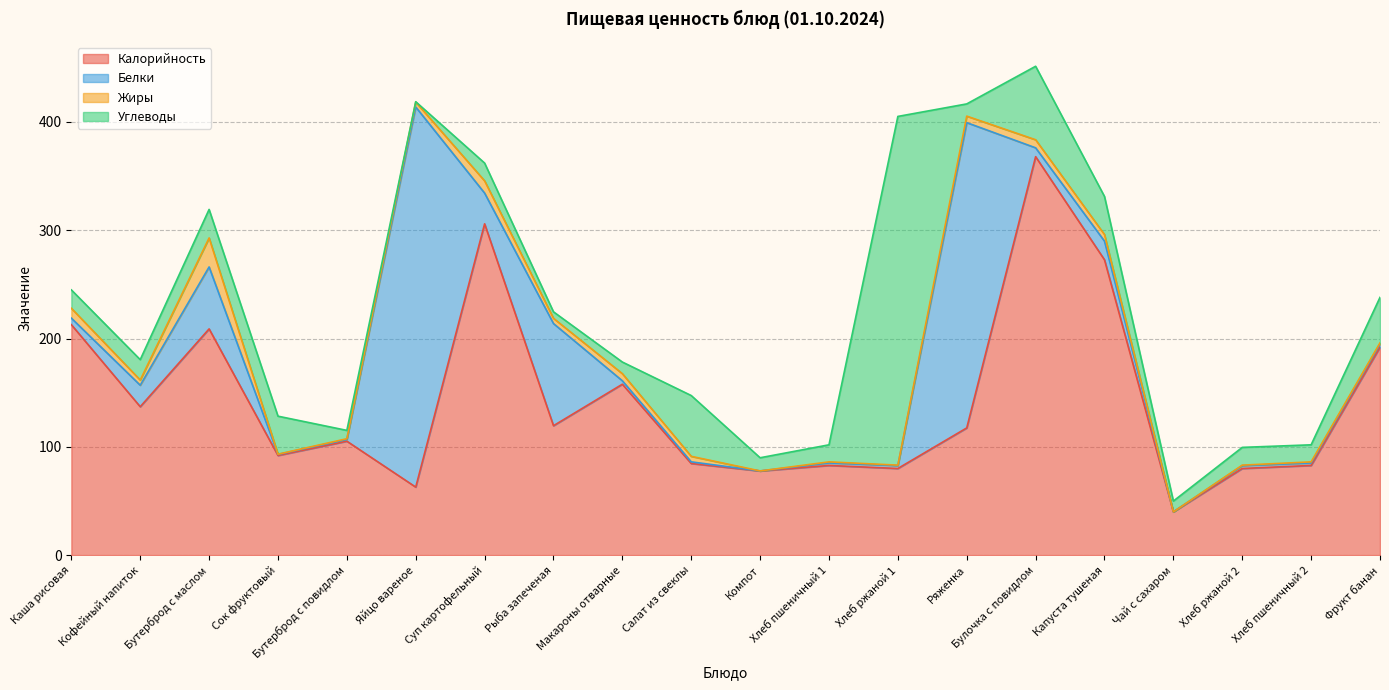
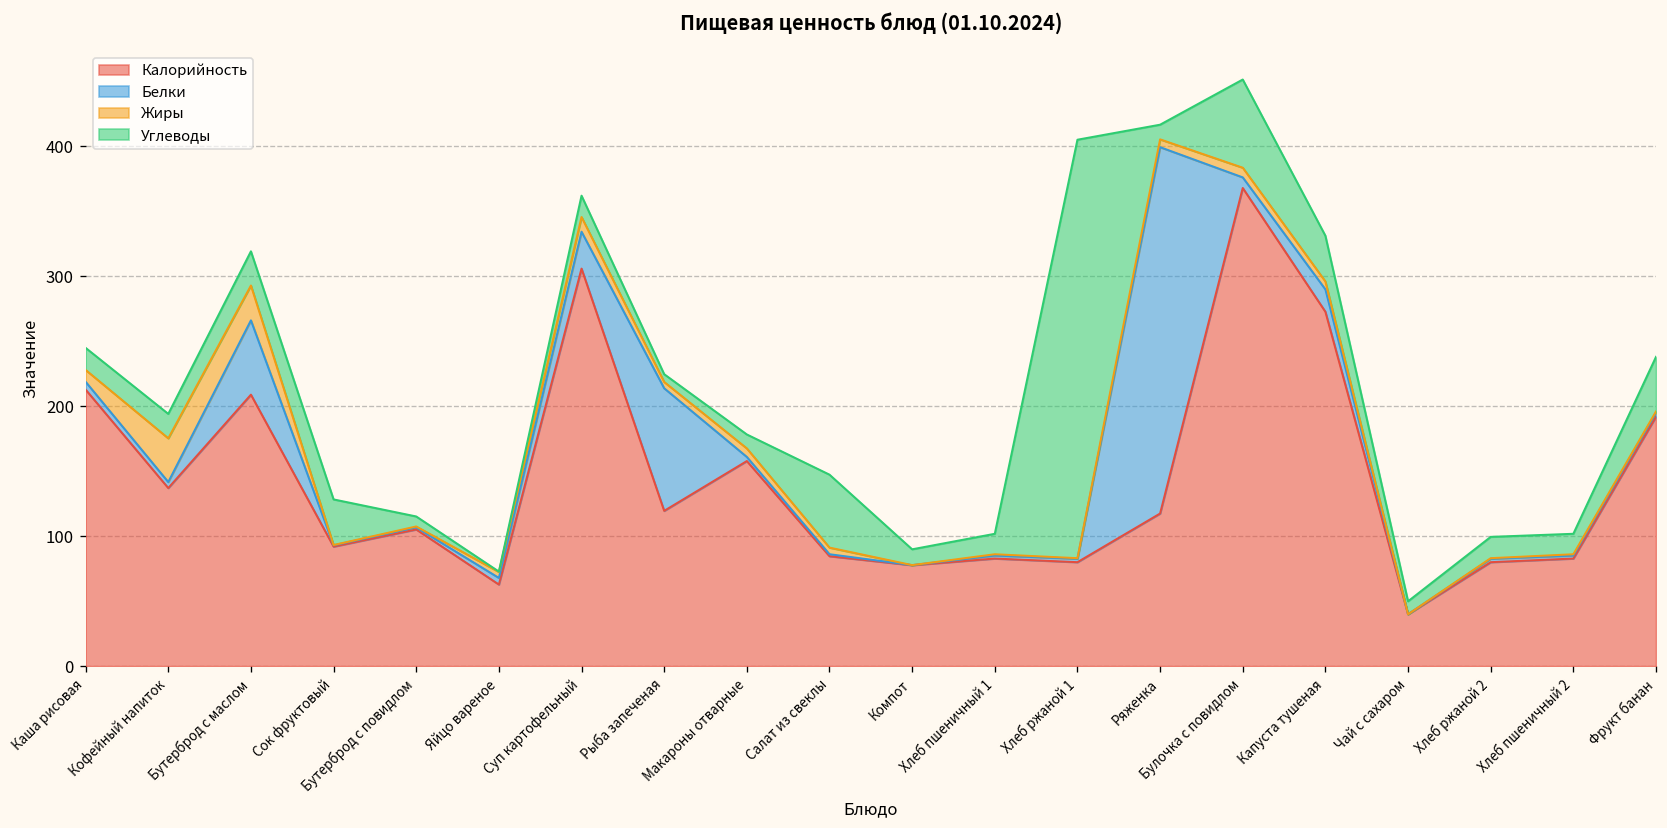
Белки, Кофейный напиток: 20 -> 5
Жиры, Кофейный напиток: 5 -> 34
Белки, Яйцо вареное: 351 -> 5
